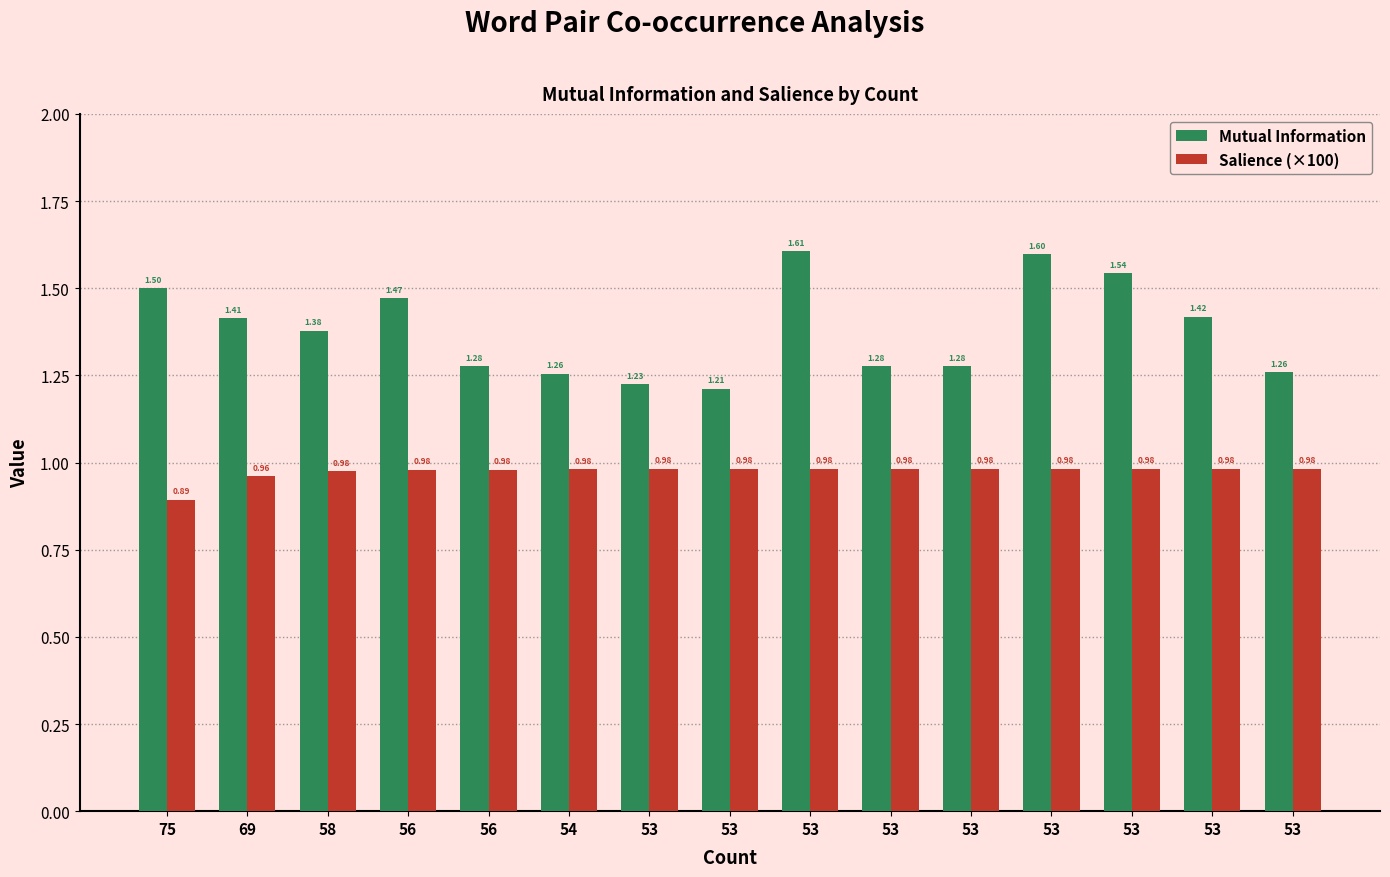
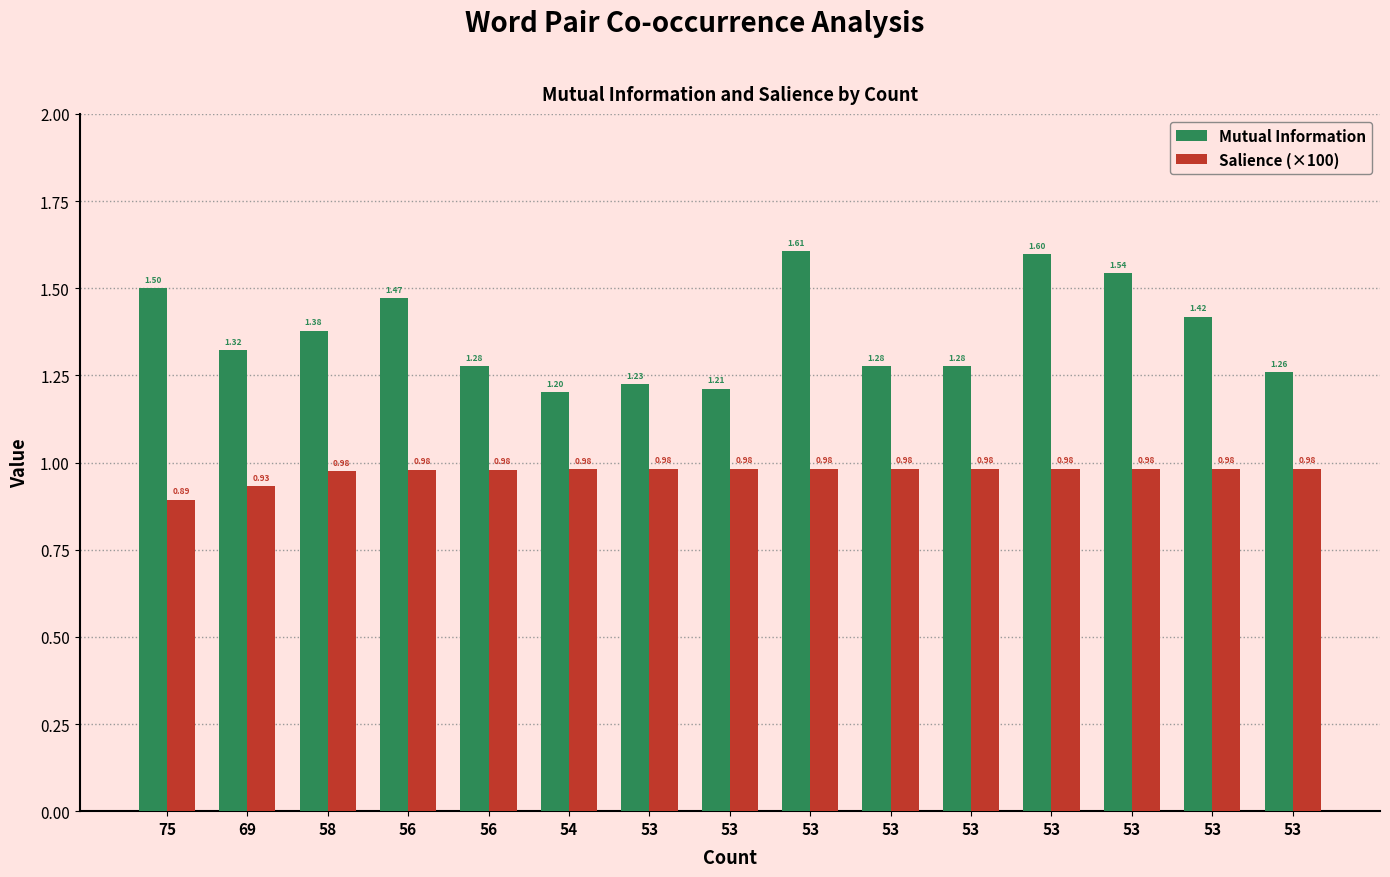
Mutual Information, 69: 1.41 -> 1.32
Salience (×100), 69: 0.96 -> 0.93
Mutual Information, 54: 1.26 -> 1.20
